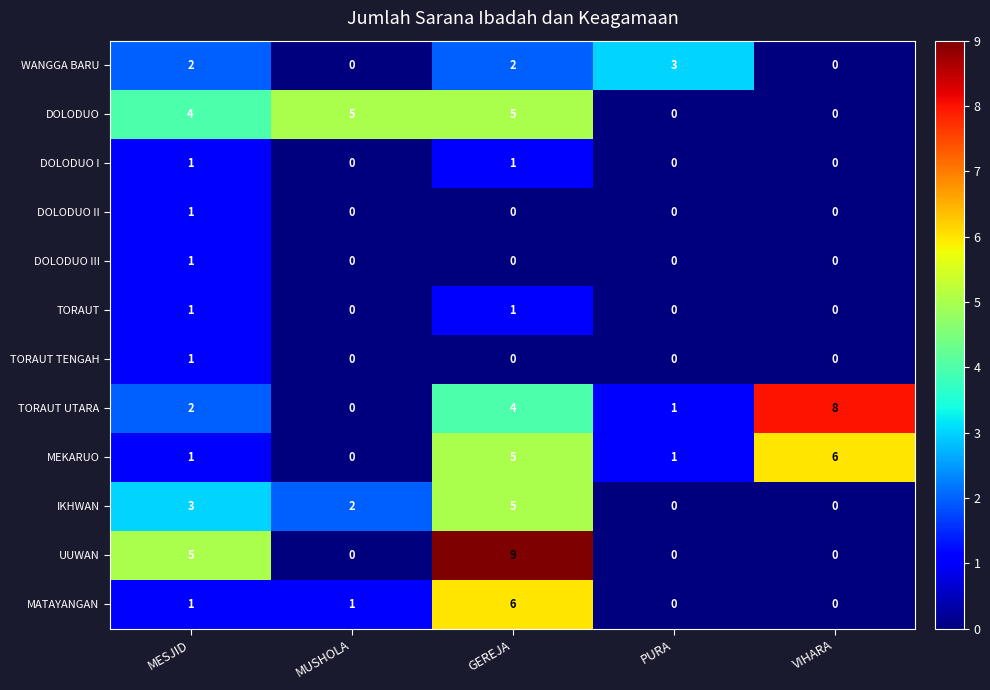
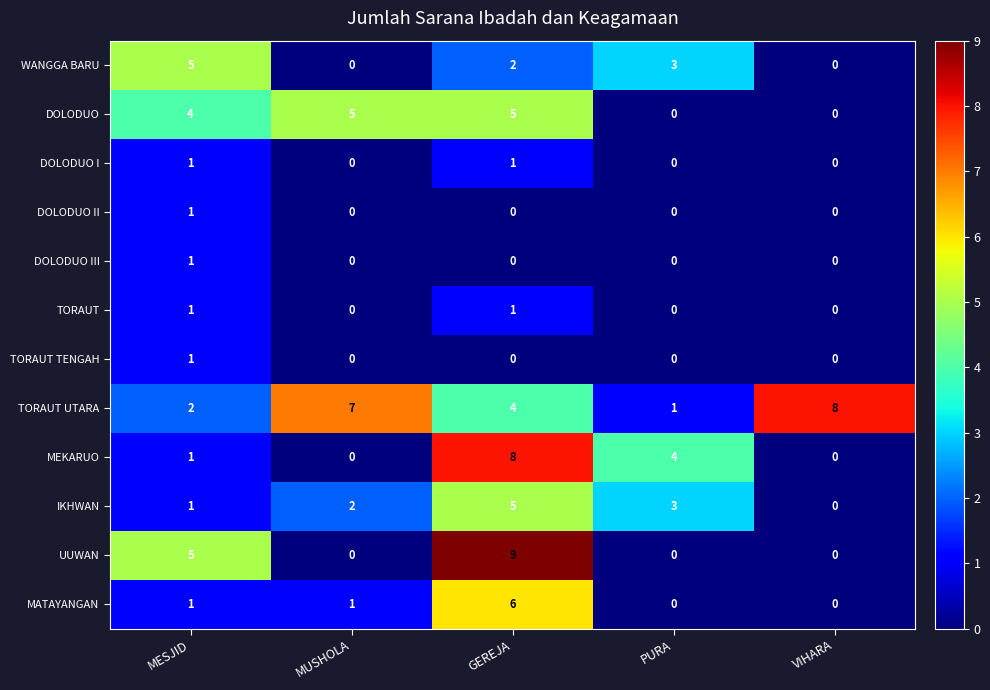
WANGGA BARU, MESJID: 2 -> 5
TORAUT UTARA, MUSHOLA: 0 -> 7
MEKARUO, GEREJA: 5 -> 8
MEKARUO, PURA: 1 -> 4
MEKARUO, VIHARA: 6 -> 0
IKHWAN, MESJID: 3 -> 1
IKHWAN, PURA: 0 -> 3
